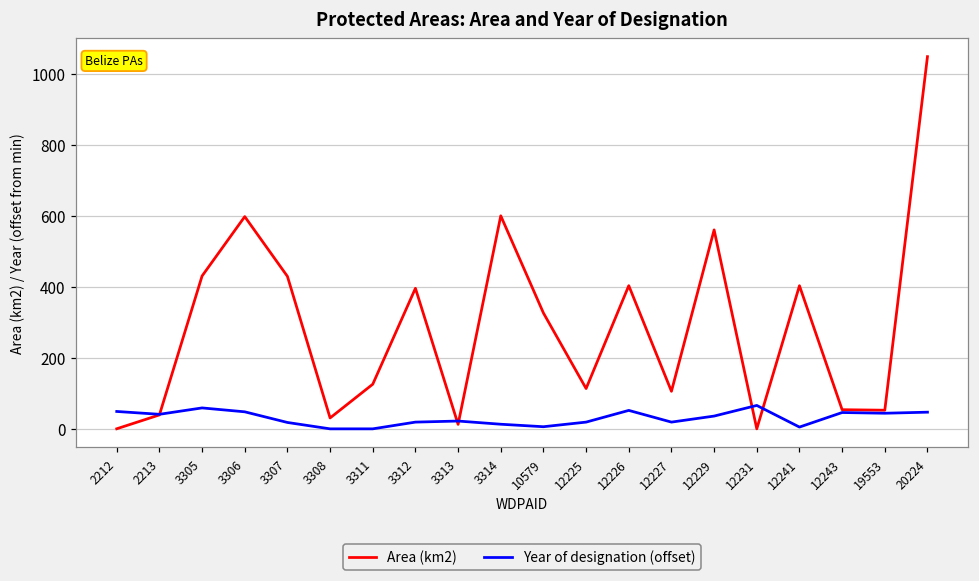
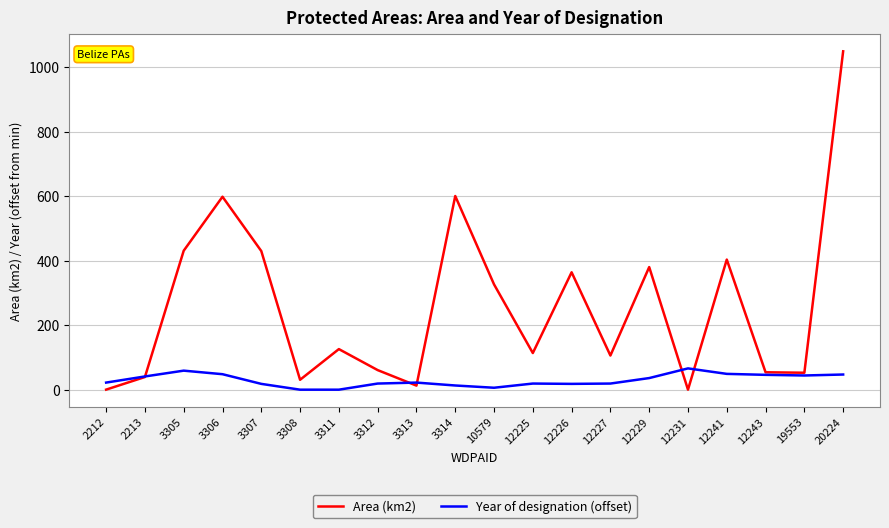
Year of designation (offset), 2212: 50 -> 20
Area (km2), 3312: 400 -> 60
Area (km2), 12226: 400 -> 360
Year of designation (offset), 12226: 50 -> 20
Area (km2), 12229: 560 -> 380
Year of designation (offset), 12241: 10 -> 50
